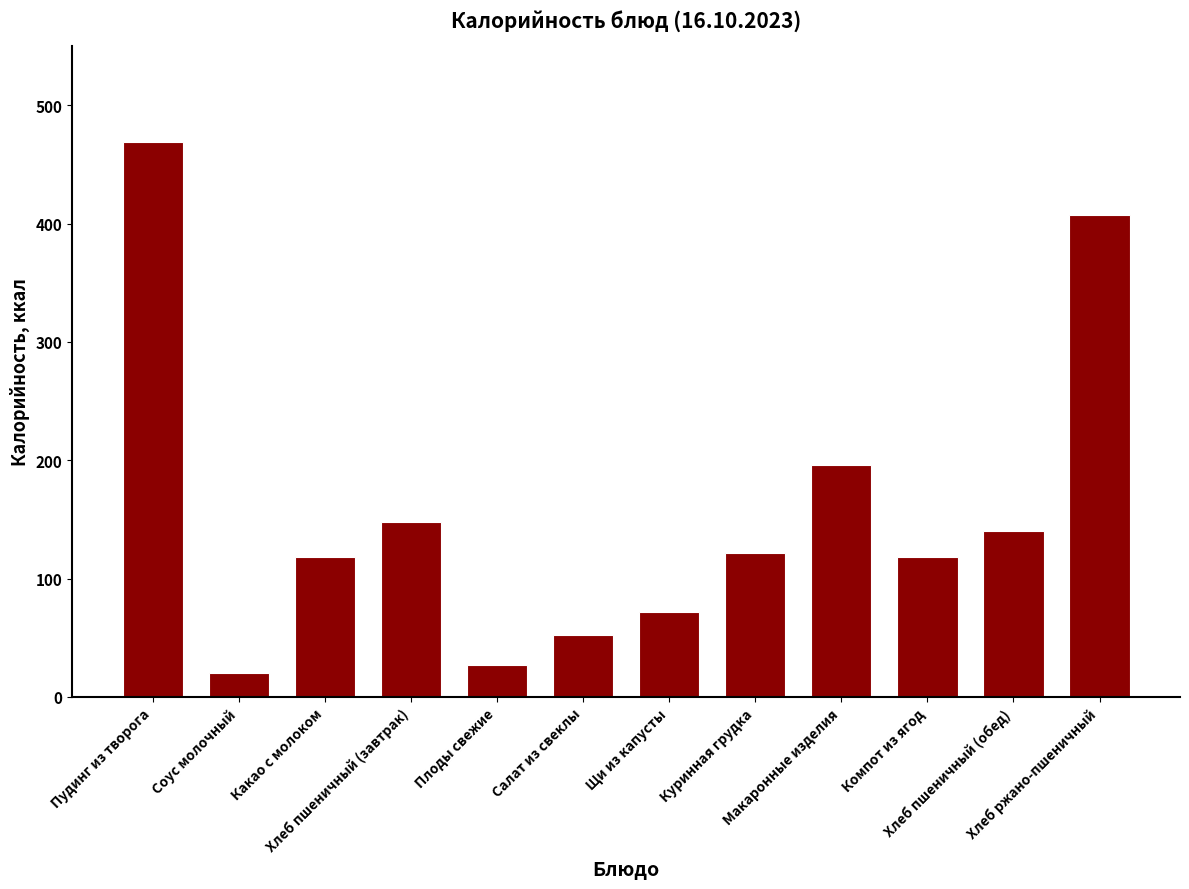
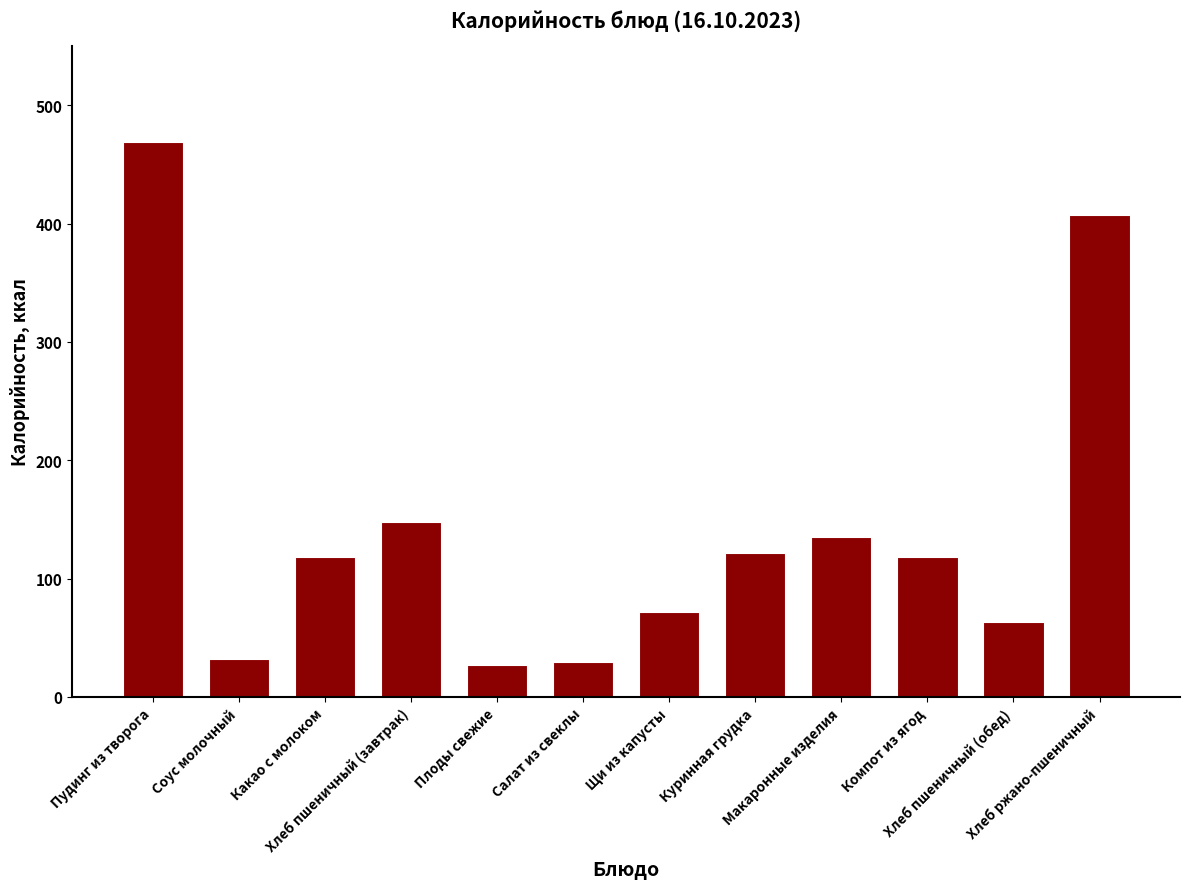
Соус молочный: 20 -> 32
Салат из свеклы: 52 -> 30
Макаронные изделия: 196 -> 135
Хлеб пшеничный (обед): 140 -> 63
